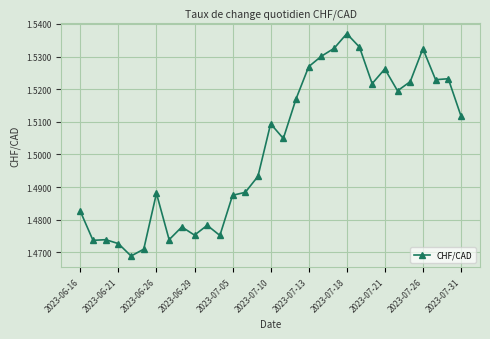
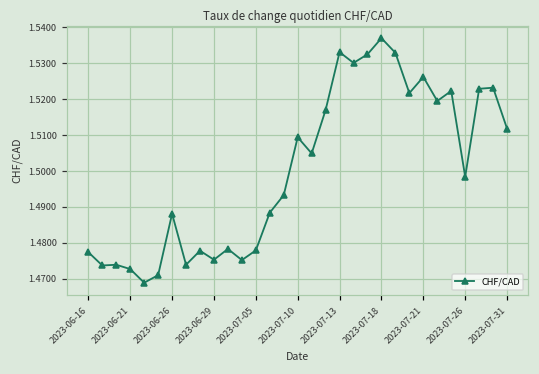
2023-06-16: 1.483 -> 1.477
2023-07-05: 1.488 -> 1.478
2023-07-13: 1.527 -> 1.533
2023-07-26: 1.532 -> 1.498
